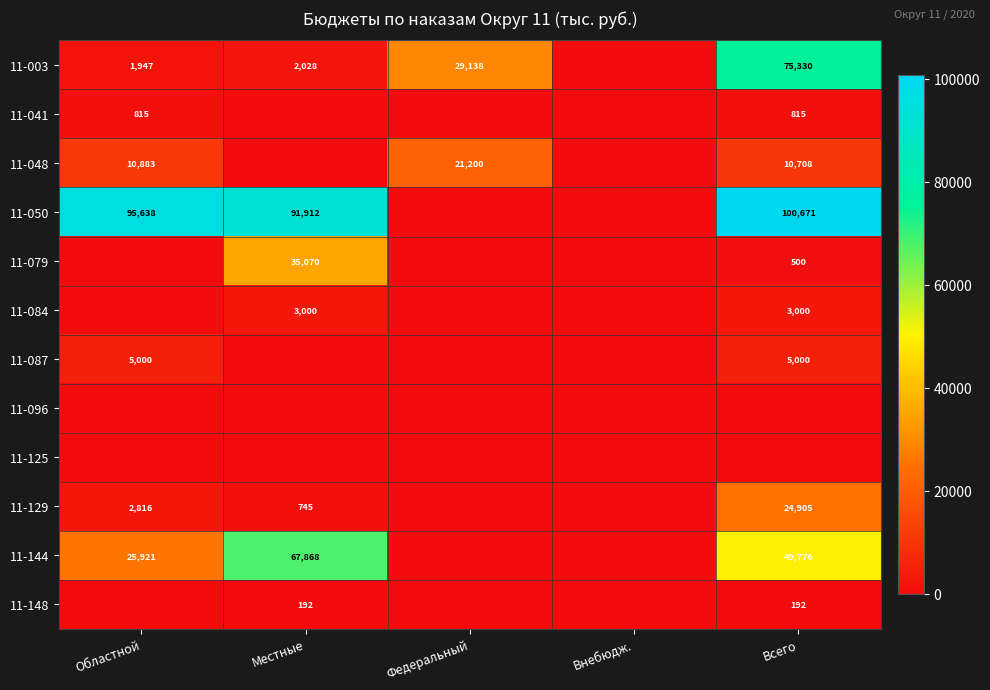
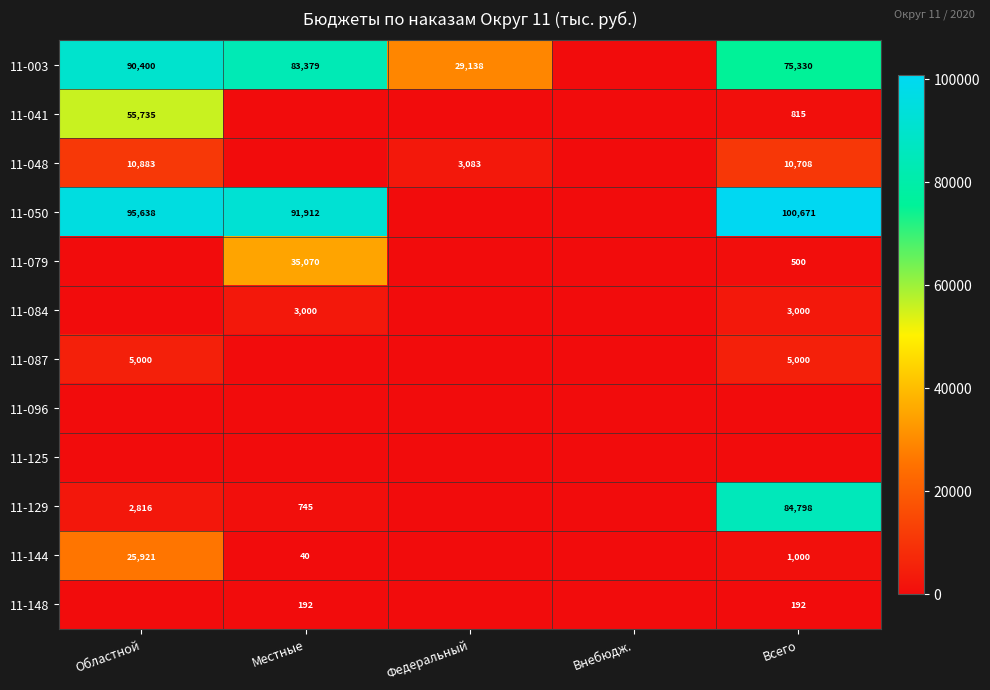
11-003, Областной: 1,947 -> 90,400
11-003, Местные: 2,028 -> 83,379
11-041, Областной: 815 -> 55,735
11-048, Федеральный: 21,200 -> 3,083
11-129, Всего: 24,905 -> 84,798
11-144, Местные: 67,868 -> 40
11-144, Всего: 49,776 -> 1,000
